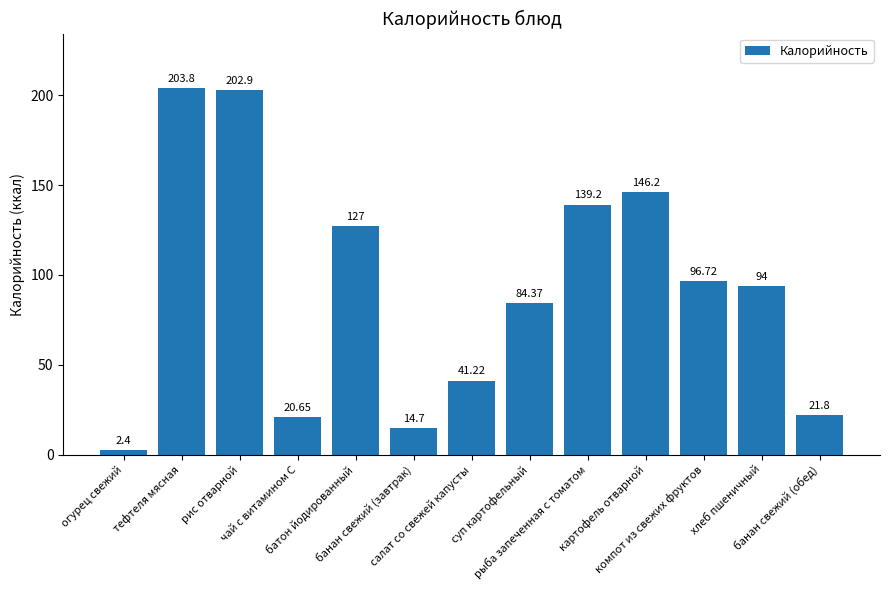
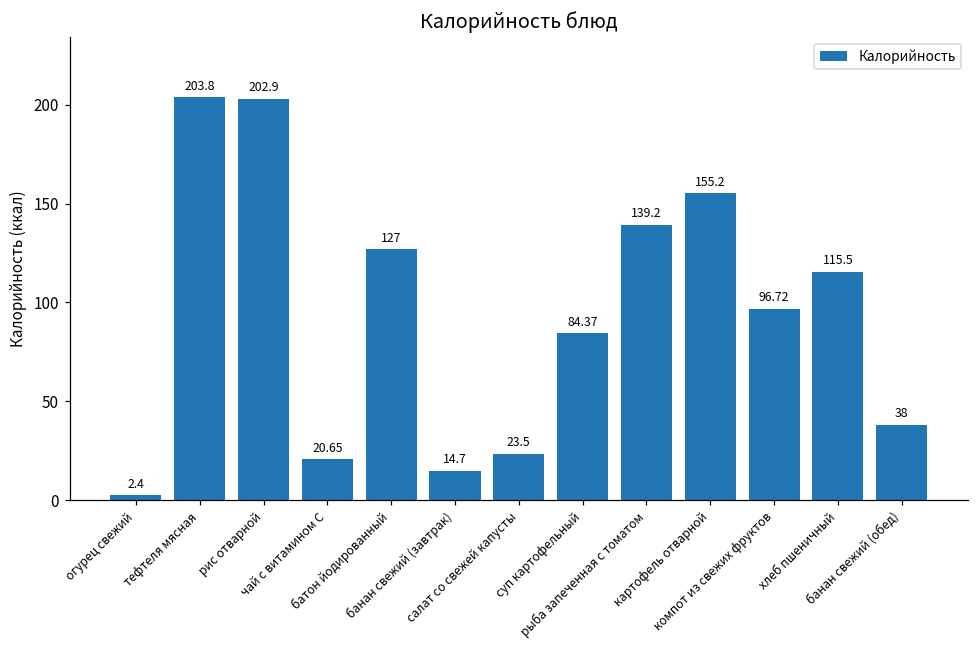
салат со свежей капусты: 41.22 -> 23.5
картофель отварной: 146.2 -> 155.2
хлеб пшеничный: 94 -> 115.5
банан свежий (обед): 21.8 -> 38
